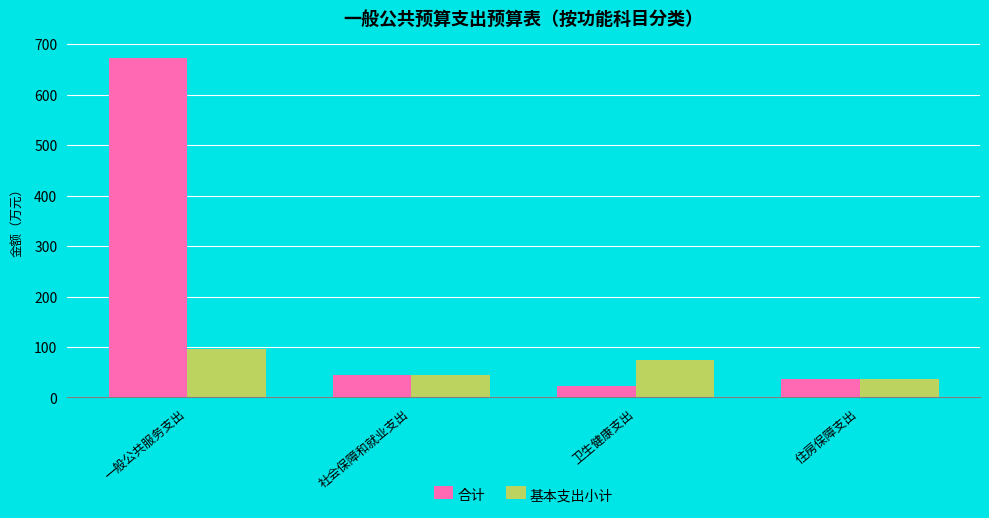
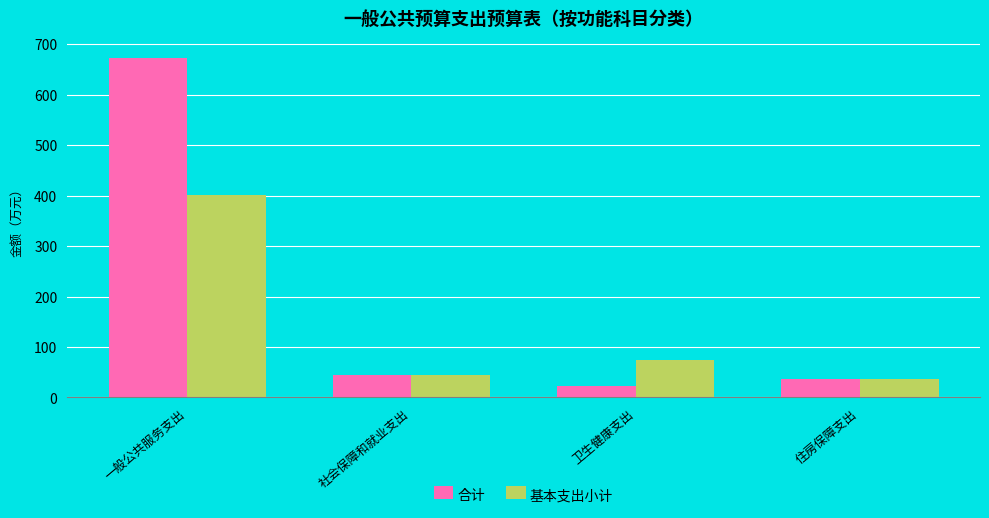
基本支出小计, 一般公共服务支出: 100 -> 400
